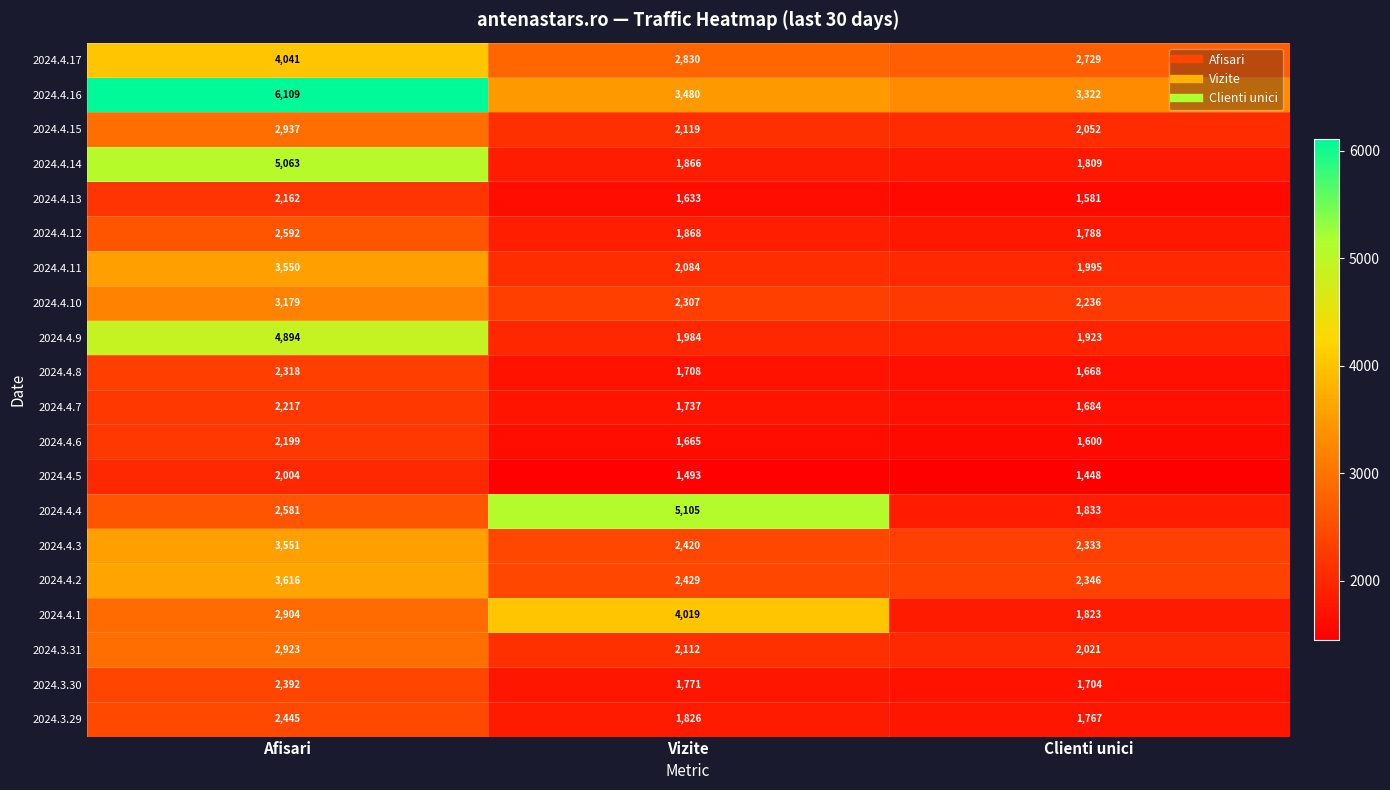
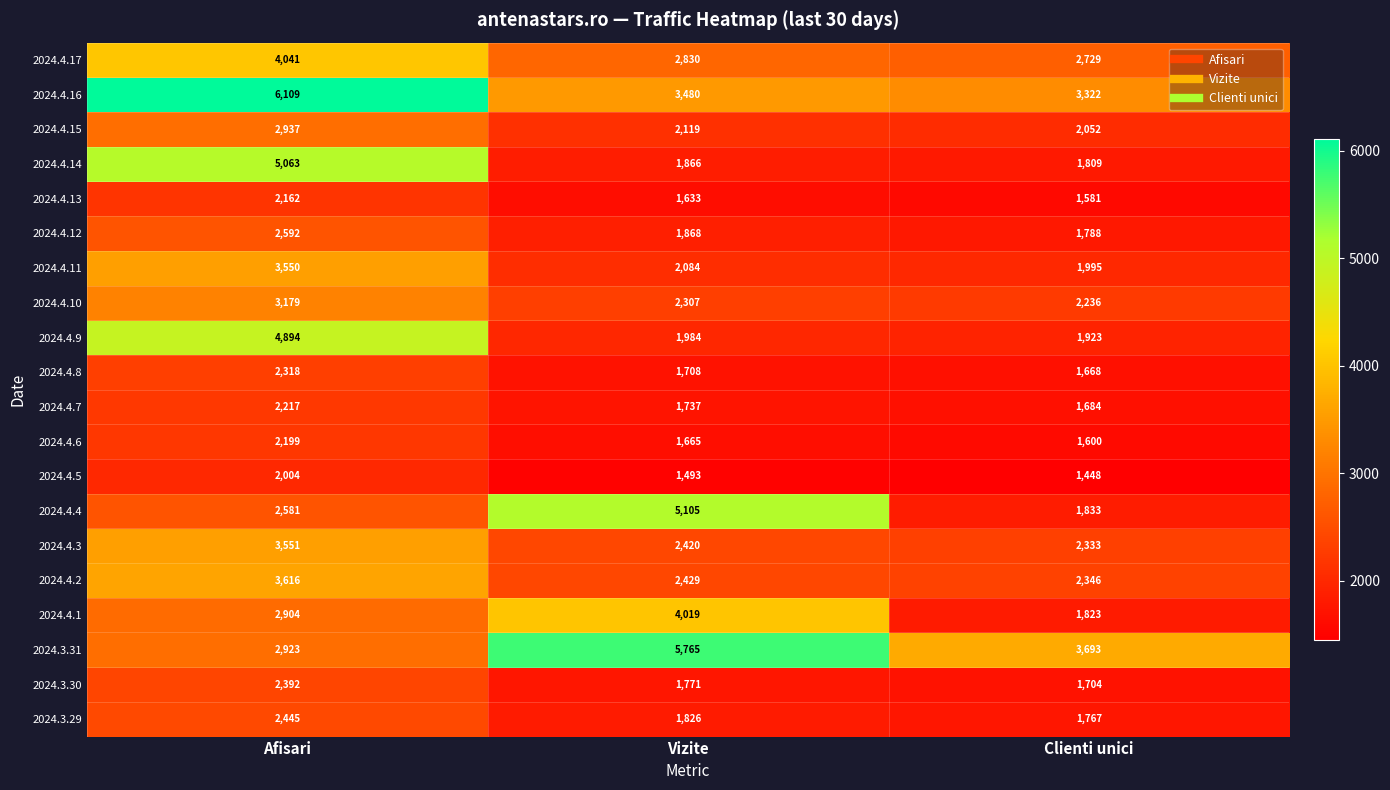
2024.3.31, Vizite: 2,112 -> 5,765
2024.3.31, Clienti unici: 2,021 -> 3,693
